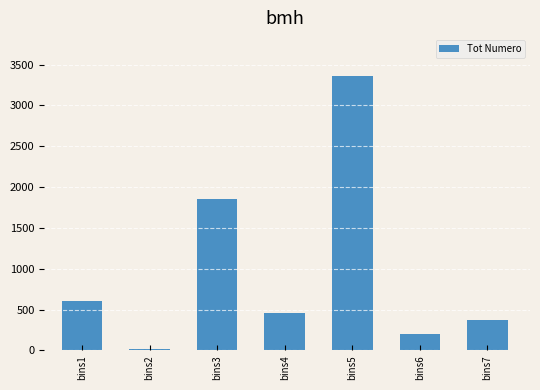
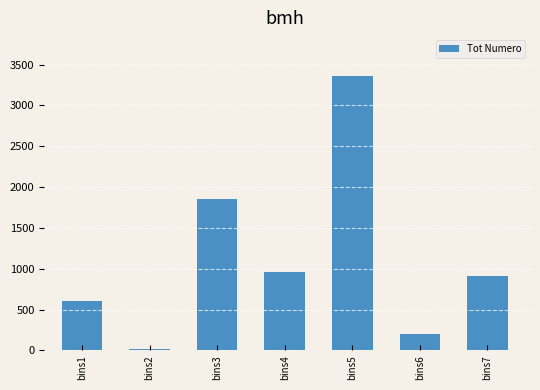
bins4: 500 -> 1000
bins7: 400 -> 900
